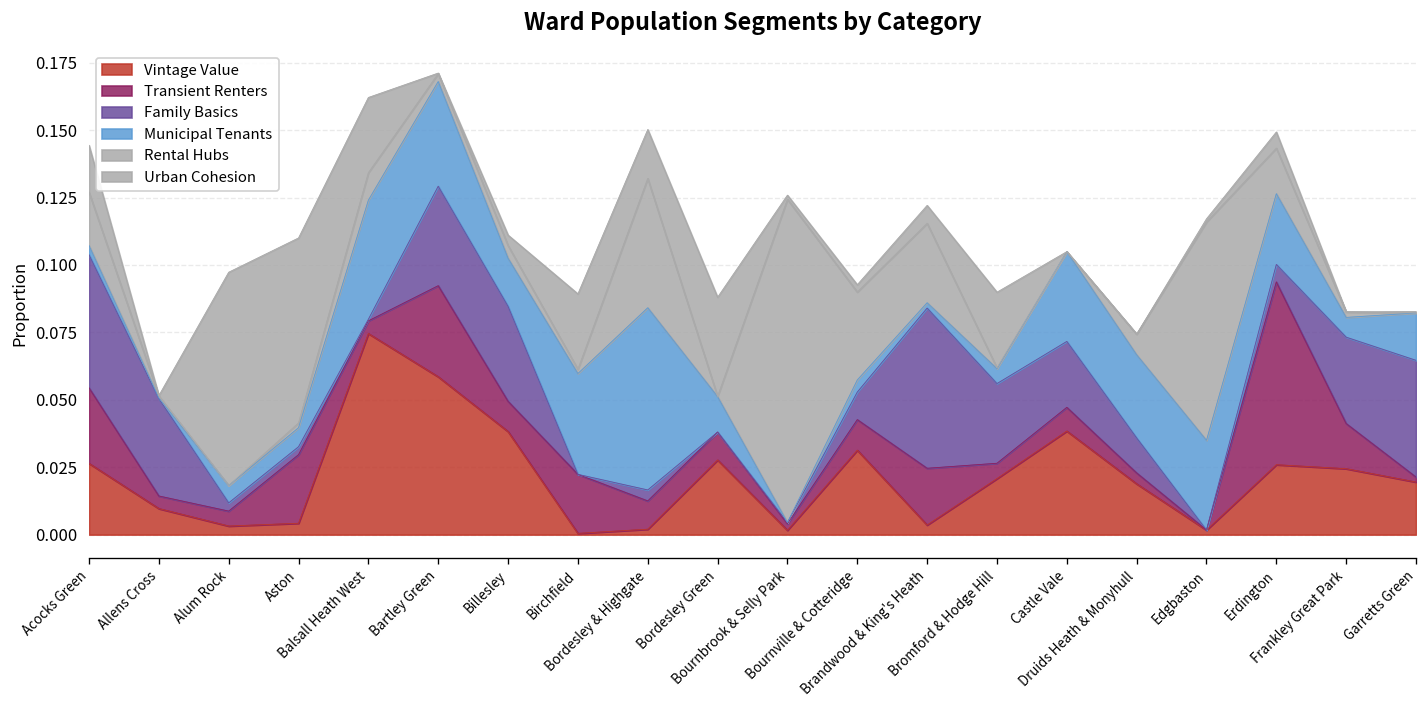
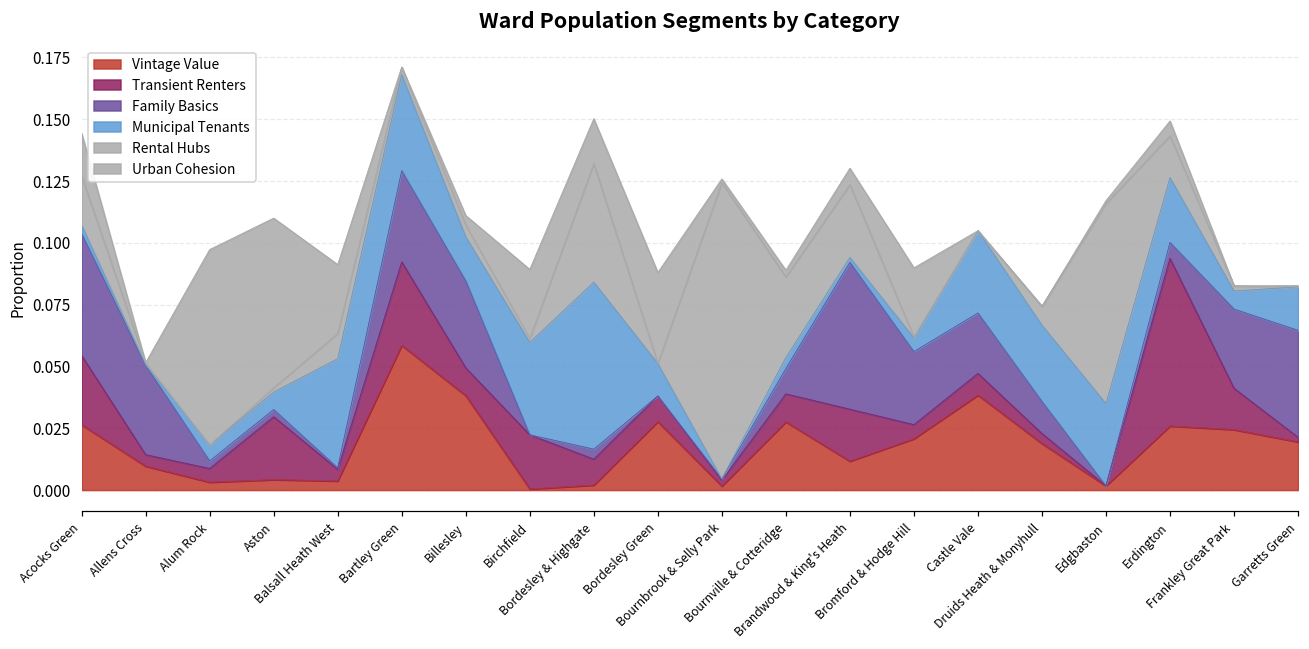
Vintage Value, Balsall Heath West: 0.075 -> 0.004
Vintage Value, Bournville & Cotteridge: 0.031 -> 0.028
Vintage Value, Brandwood & King's Heath: 0.004 -> 0.012
